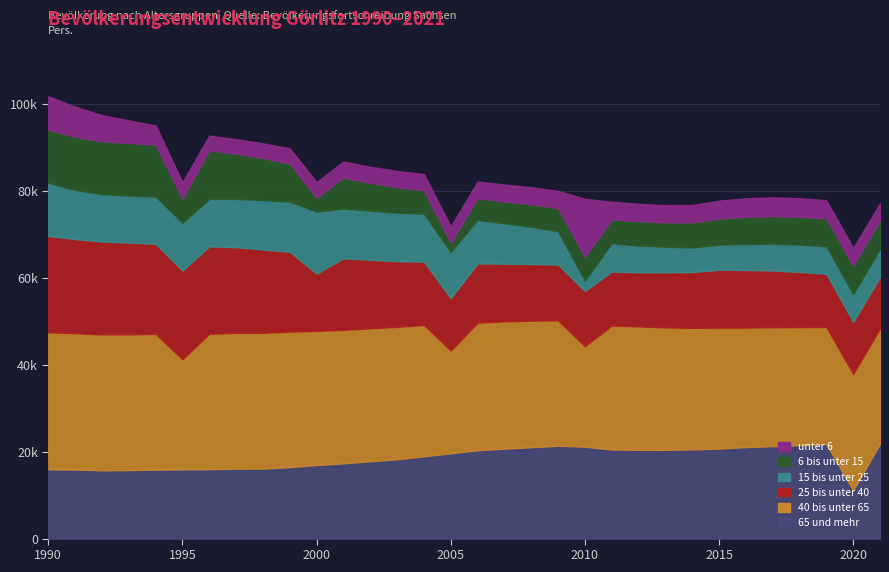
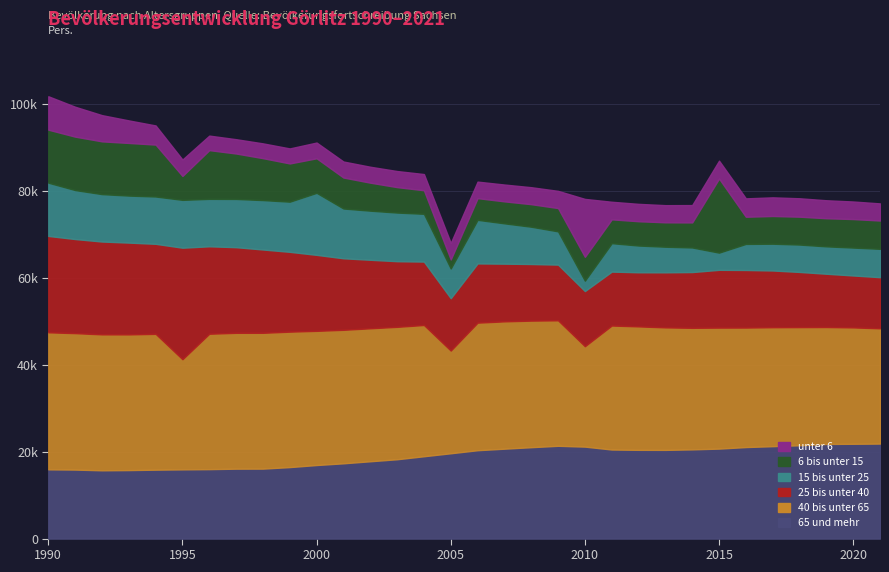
25 bis unter 40, 1995: 20000 -> 26000
25 bis unter 40, 2000: 13000 -> 17000
6 bis unter 15, 2000: 3000 -> 8000
15 bis unter 25, 2005: 11000 -> 7000
15 bis unter 25, 2015: 6000 -> 4000
6 bis unter 15, 2015: 6000 -> 17000
65 und mehr, 2020: 11000 -> 22000
